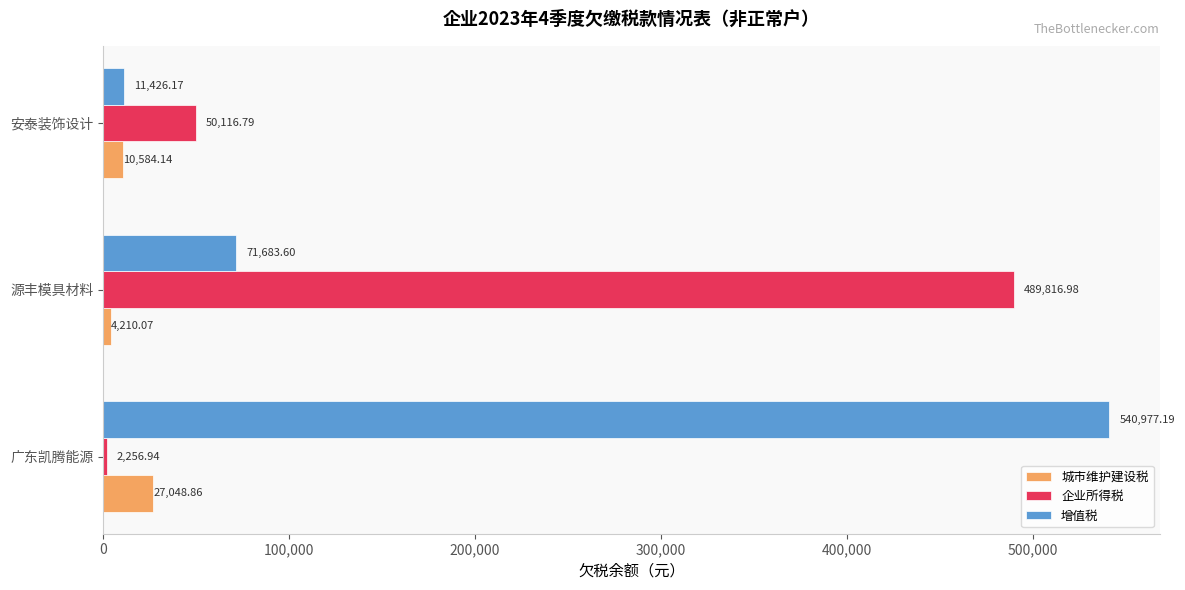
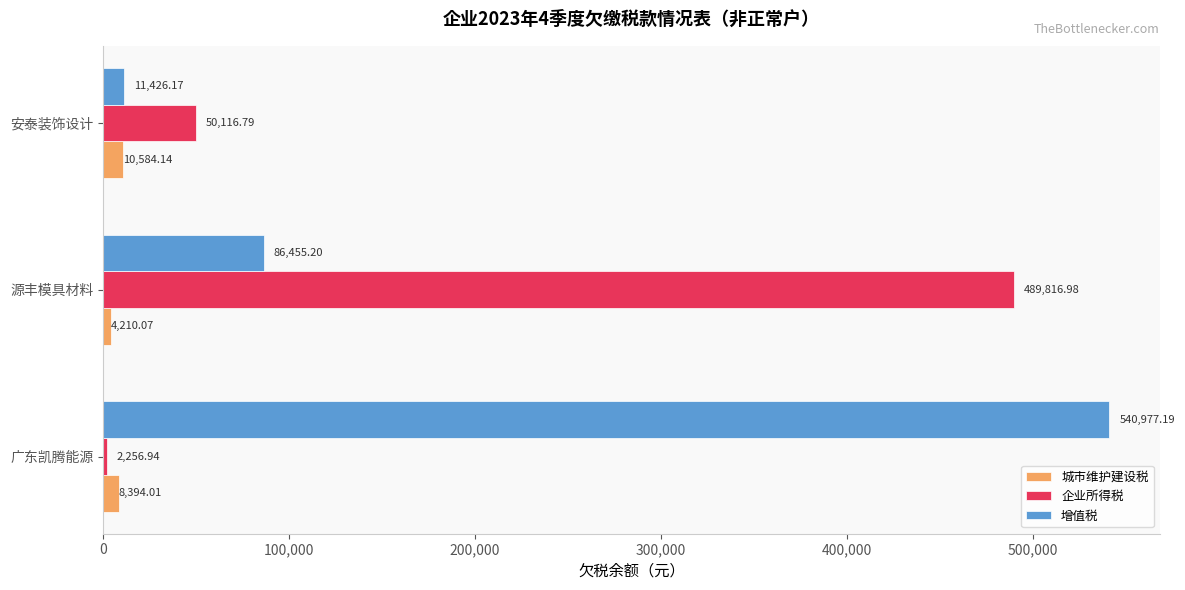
增值税, 源丰模具材料: 71,683.60 -> 86,455.20
城市维护建设税, 广东凯腾能源: 27,048.86 -> 8,394.01
